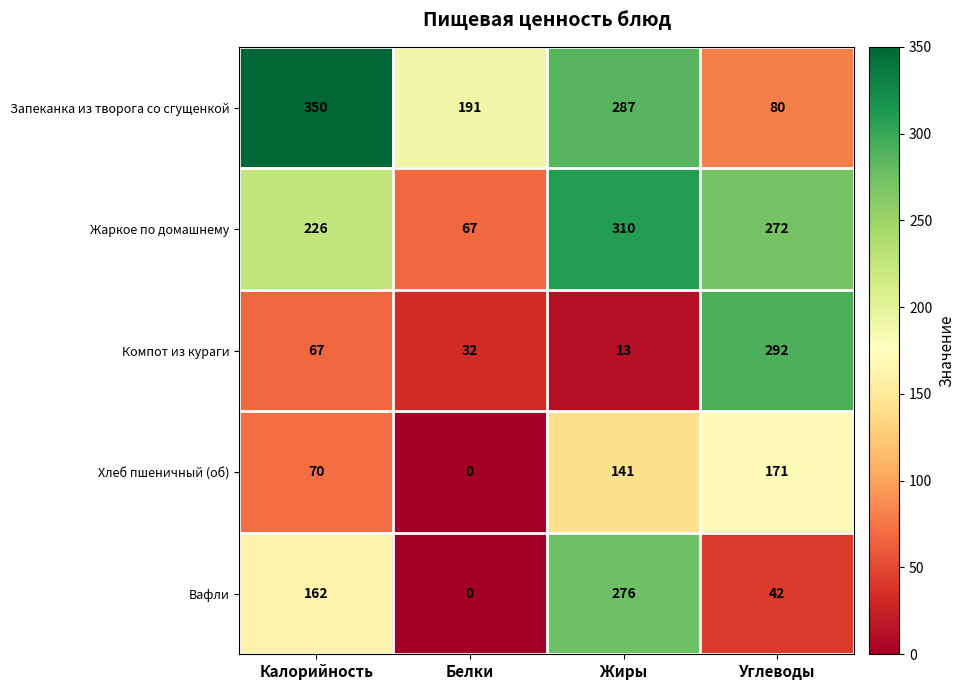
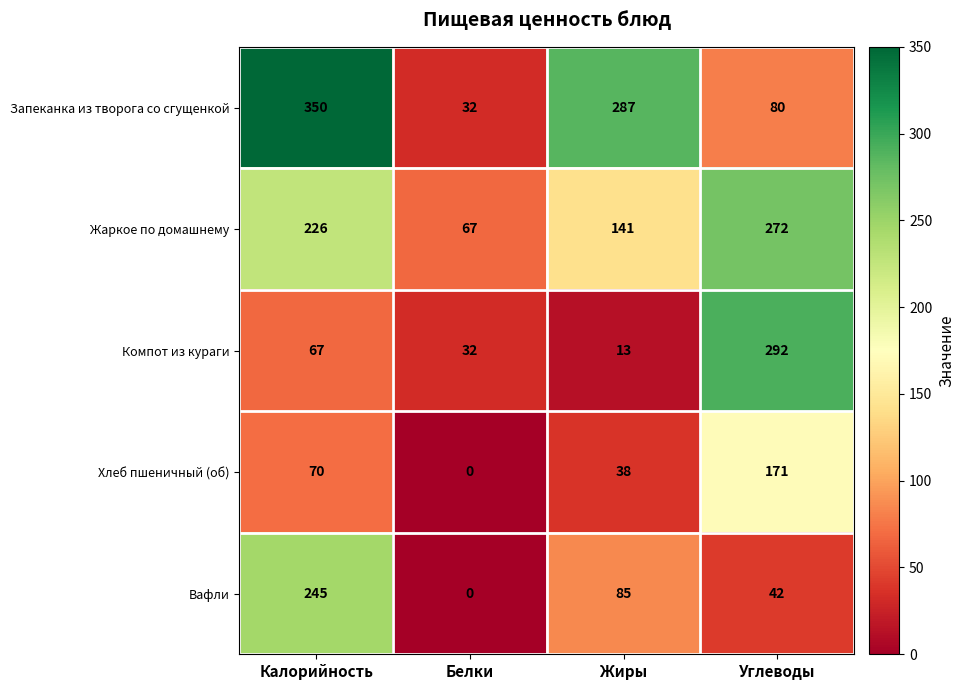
Запеканка из творога со сгущенкой, Белки: 191 -> 32
Жаркое по домашнему, Жиры: 310 -> 141
Хлеб пшеничный (об), Жиры: 141 -> 38
Вафли, Калорийность: 162 -> 245
Вафли, Жиры: 276 -> 85
